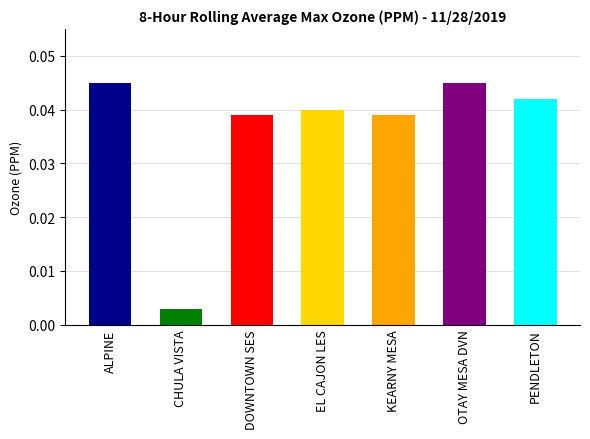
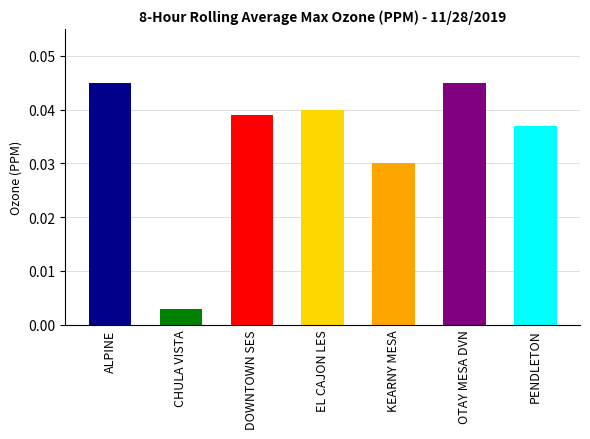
KEARNY MESA: 0.039 -> 0.030
PENDLETON: 0.042 -> 0.037
